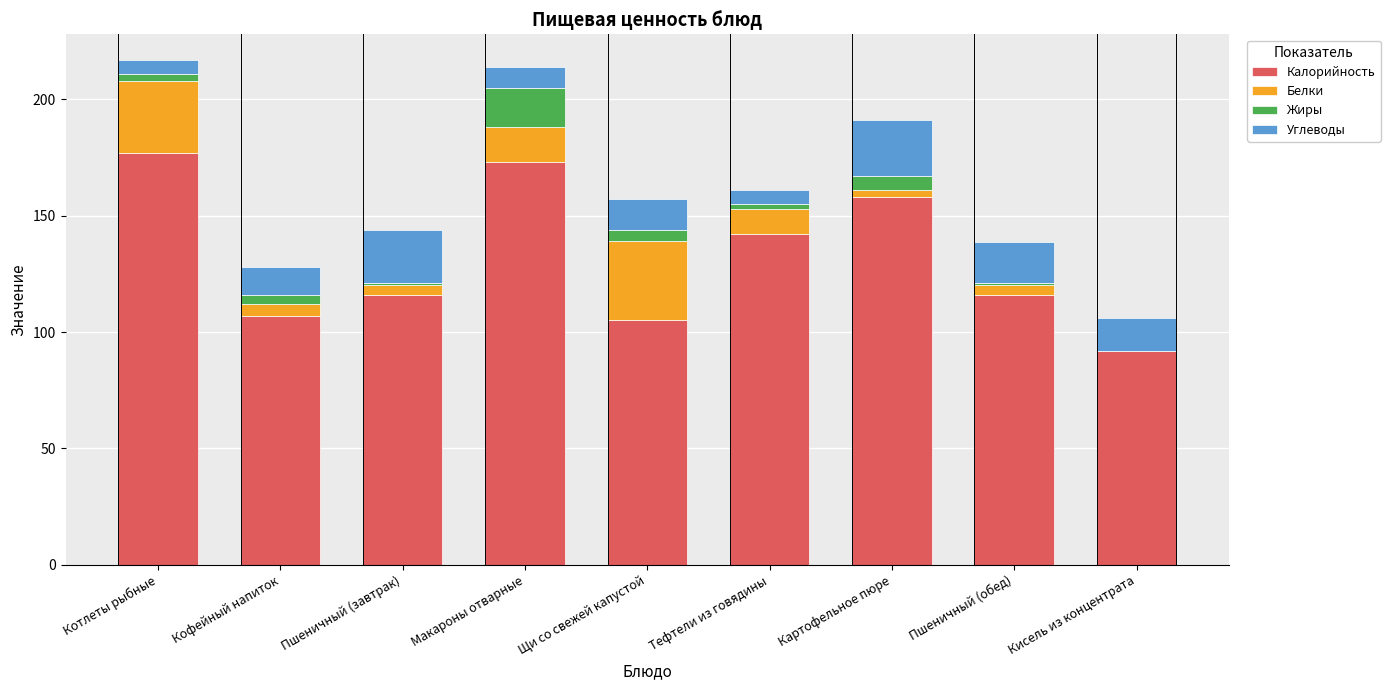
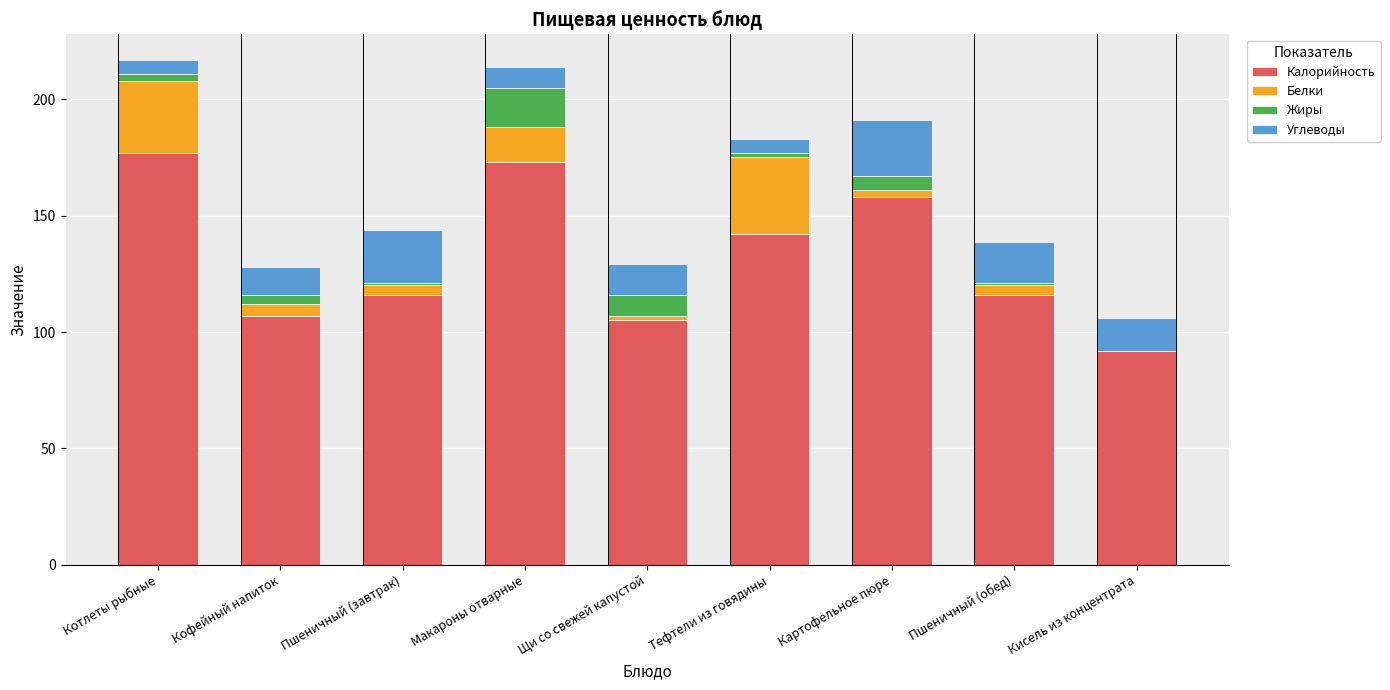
Белки, Щи со свежей капустой: 34 -> 2
Жиры, Щи со свежей капустой: 5 -> 9
Белки, Тефтели из говядины: 11 -> 33
